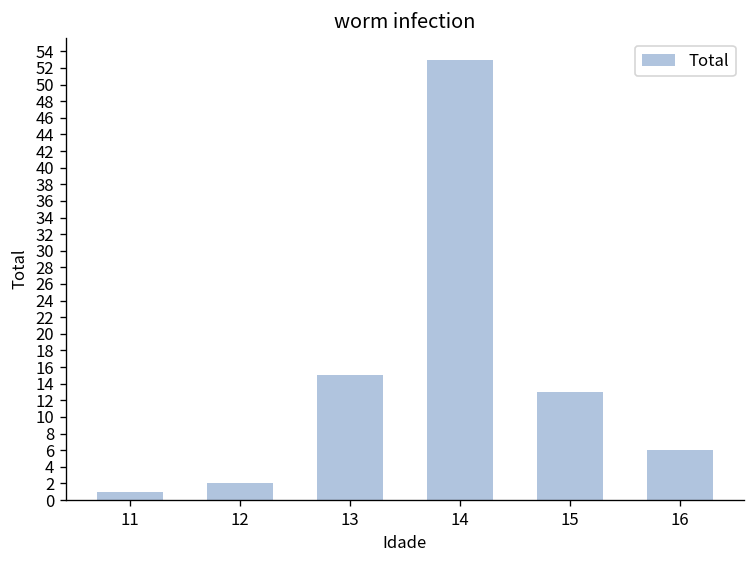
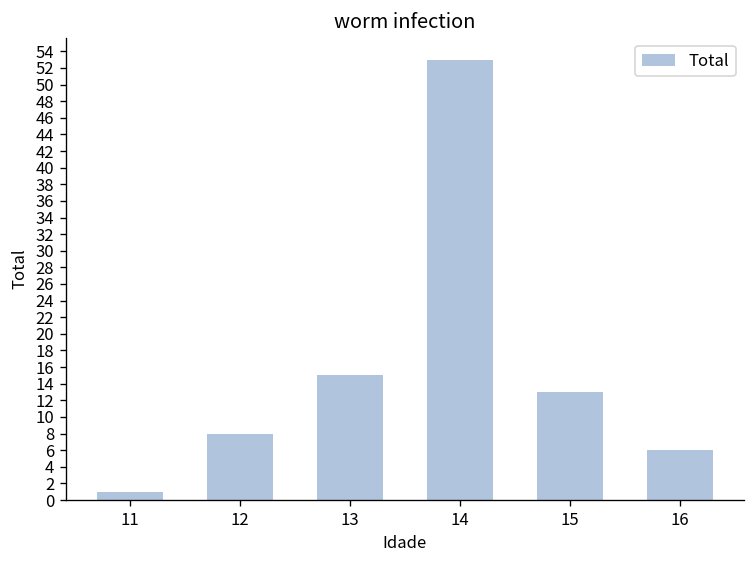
12: 2 -> 8
